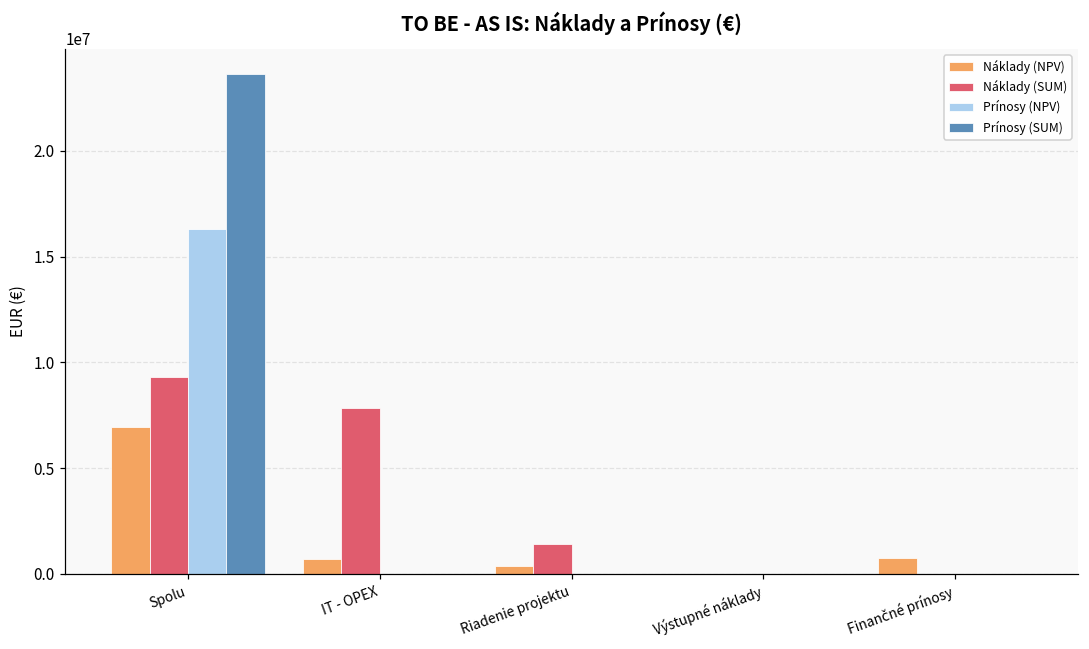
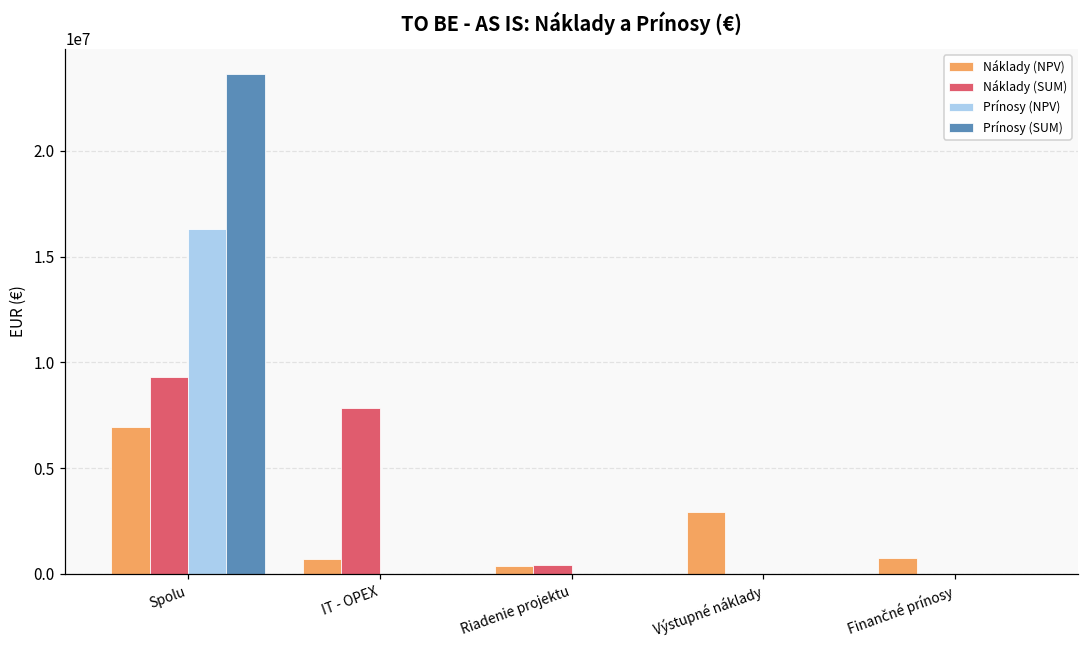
Náklady (SUM), Riadenie projektu: 1400000 -> 400000
Náklady (NPV), Výstupné náklady: 0 -> 2900000
